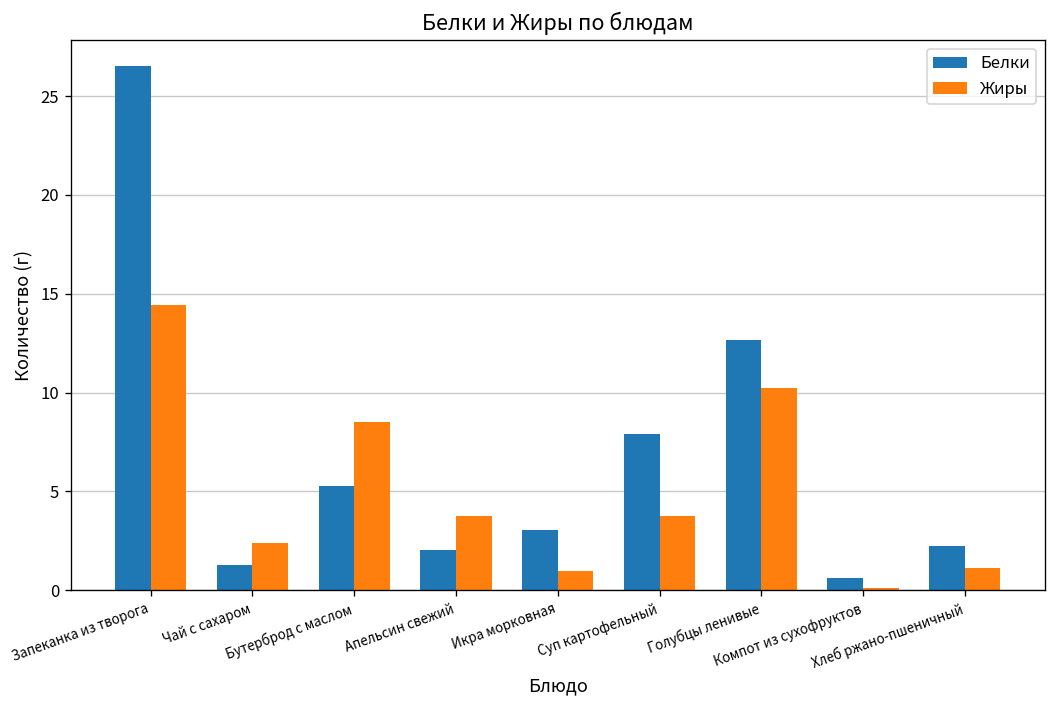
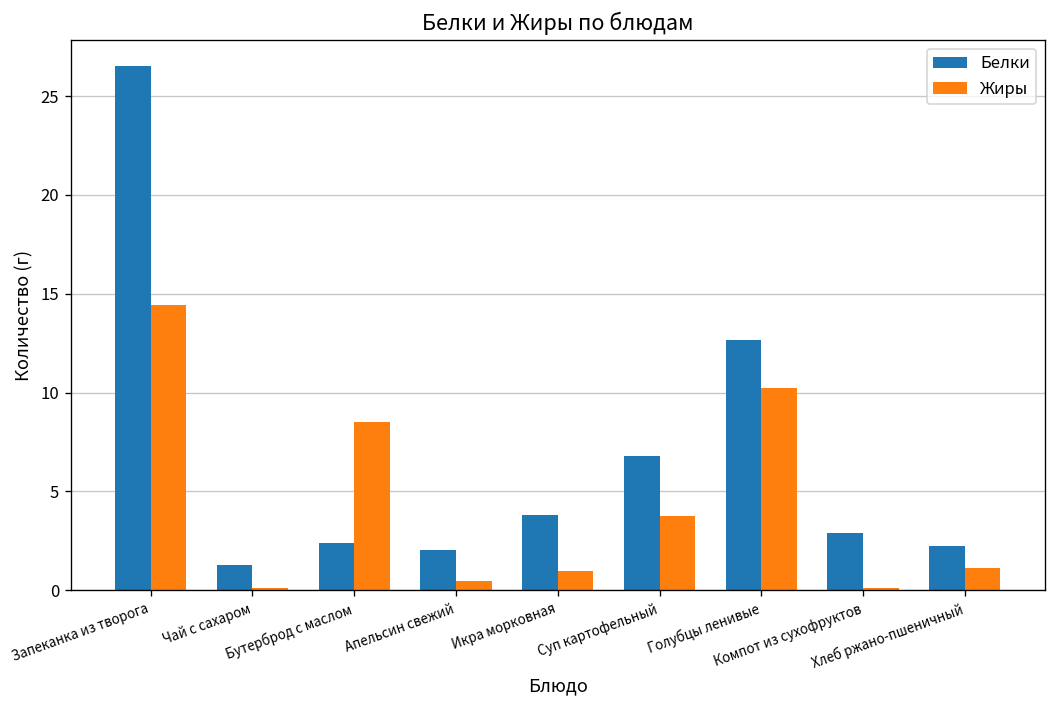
Жиры, Чай с сахаром: 2.4 -> 0.1
Белки, Бутерброд с маслом: 5.3 -> 2.4
Жиры, Апельсин свежий: 3.8 -> 0.5
Белки, Икра морковная: 3.0 -> 3.8
Белки, Суп картофельный: 7.9 -> 6.8
Белки, Компот из сухофруктов: 0.6 -> 2.9
